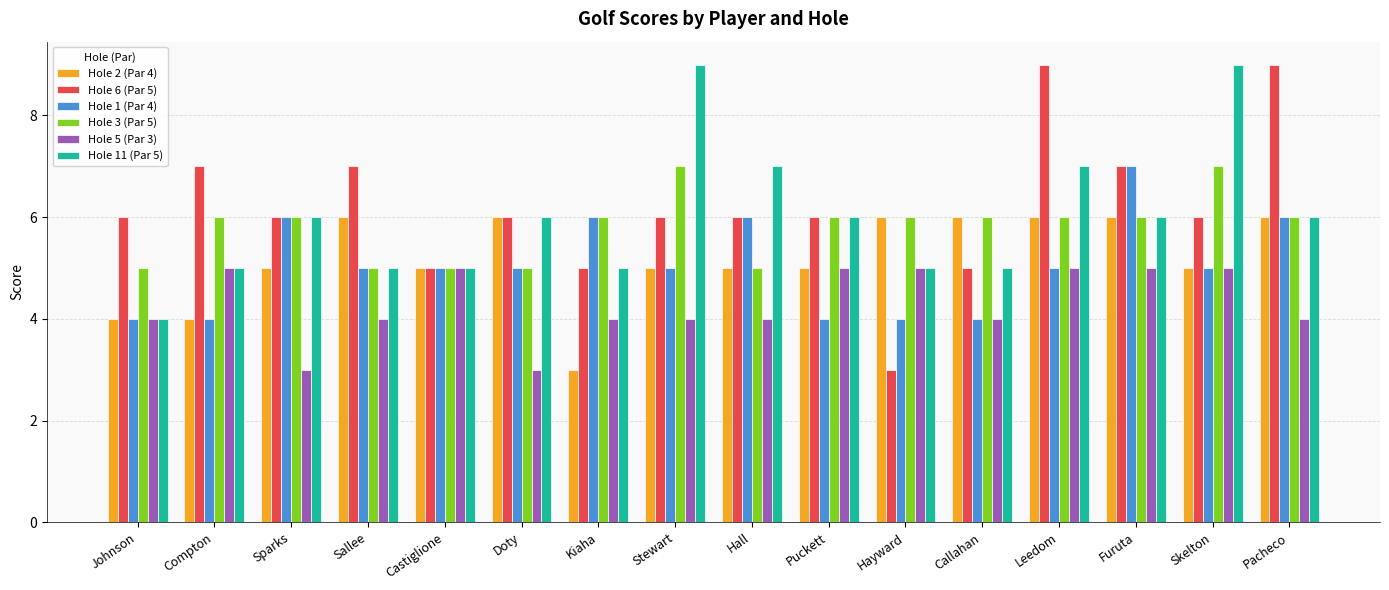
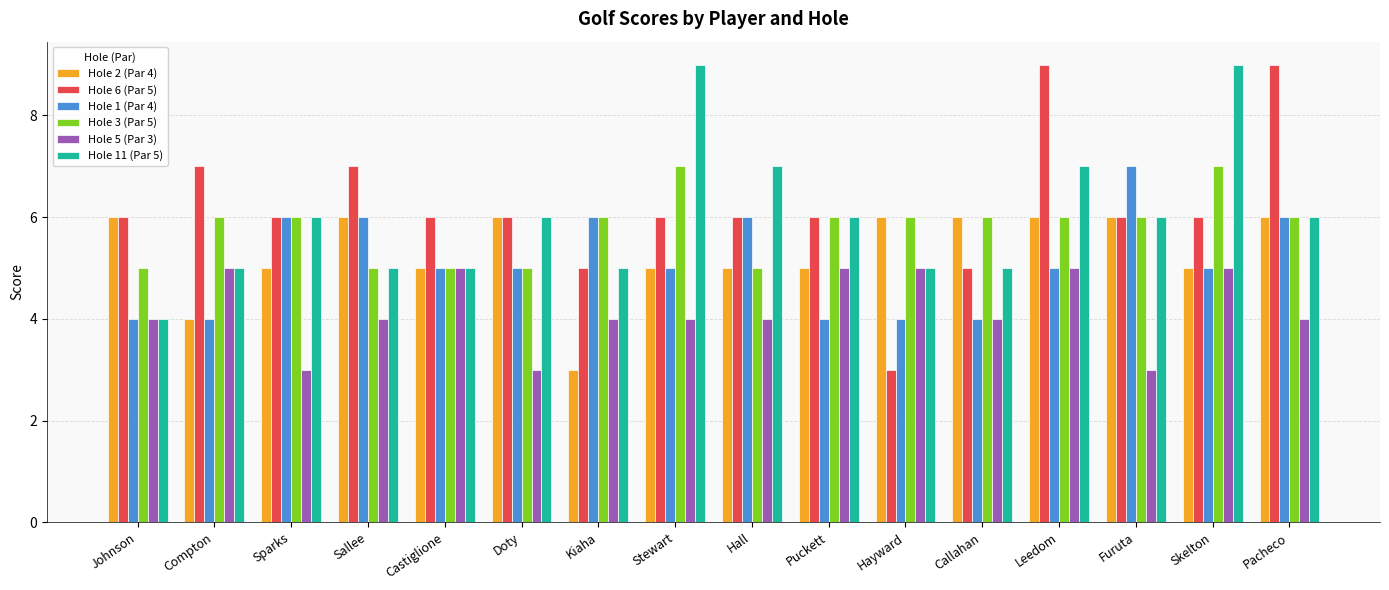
Hole 2 (Par 4), Johnson: 4 -> 6
Hole 1 (Par 4), Sallee: 5 -> 6
Hole 6 (Par 5), Castiglione: 5 -> 6
Hole 6 (Par 5), Furuta: 7 -> 6
Hole 5 (Par 3), Furuta: 5 -> 3
